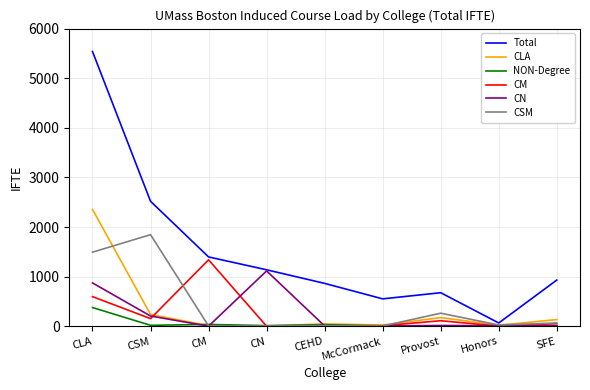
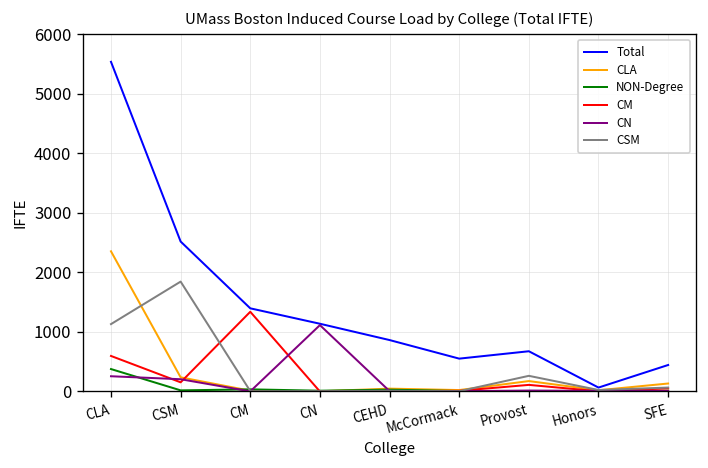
CN, CLA: 900 -> 300
CSM, CLA: 1500 -> 1100
Total, SFE: 900 -> 400
